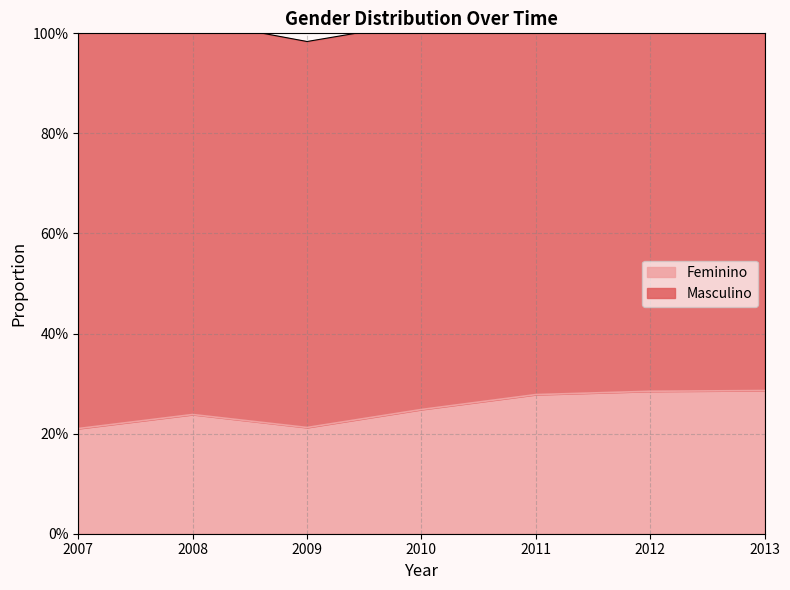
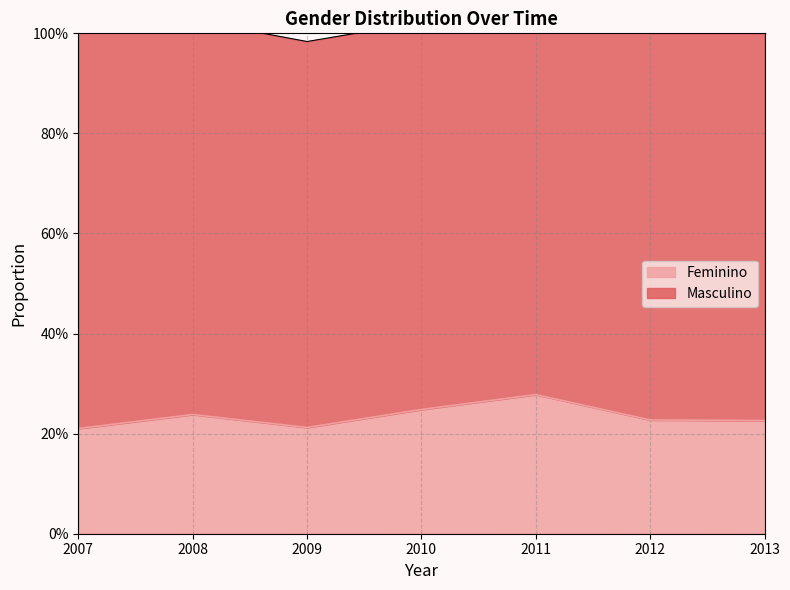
Feminino, 2012: 28% -> 23%
Feminino, 2013: 29% -> 23%
